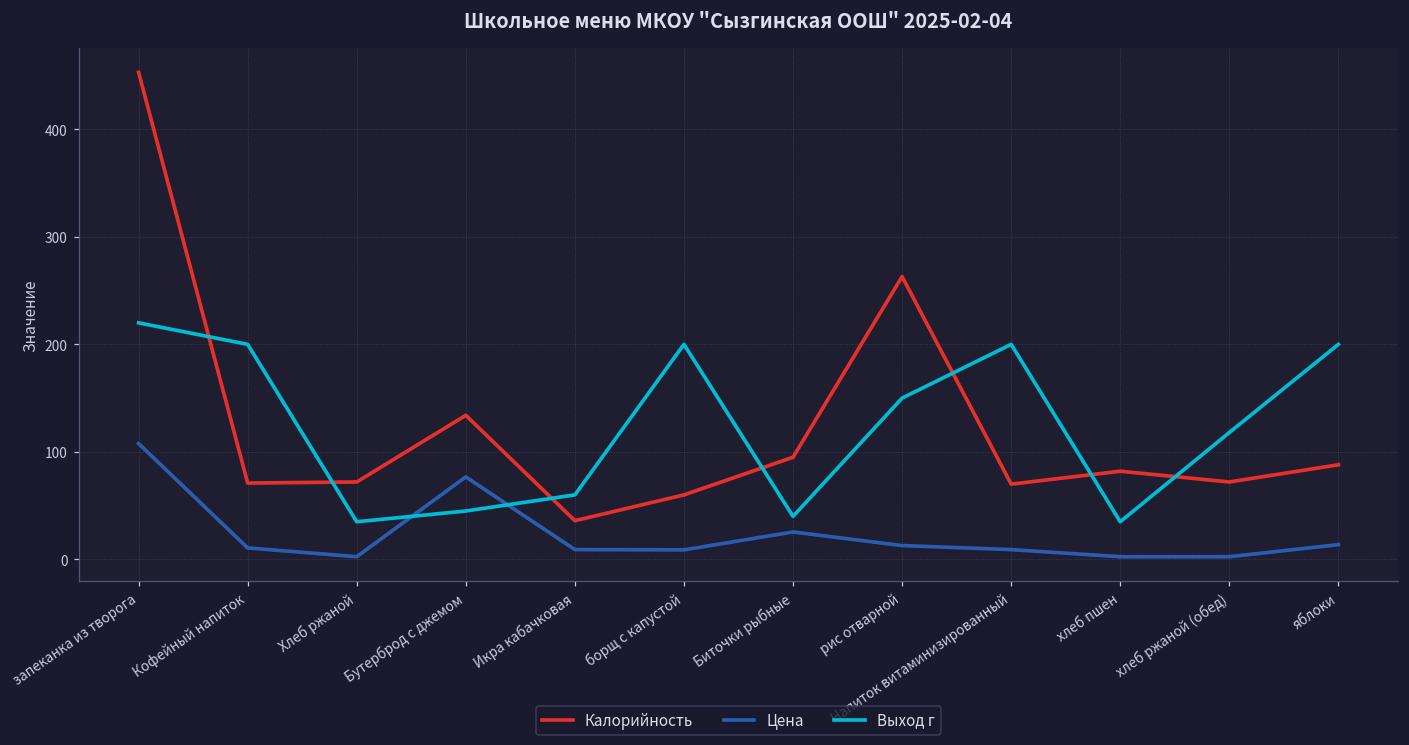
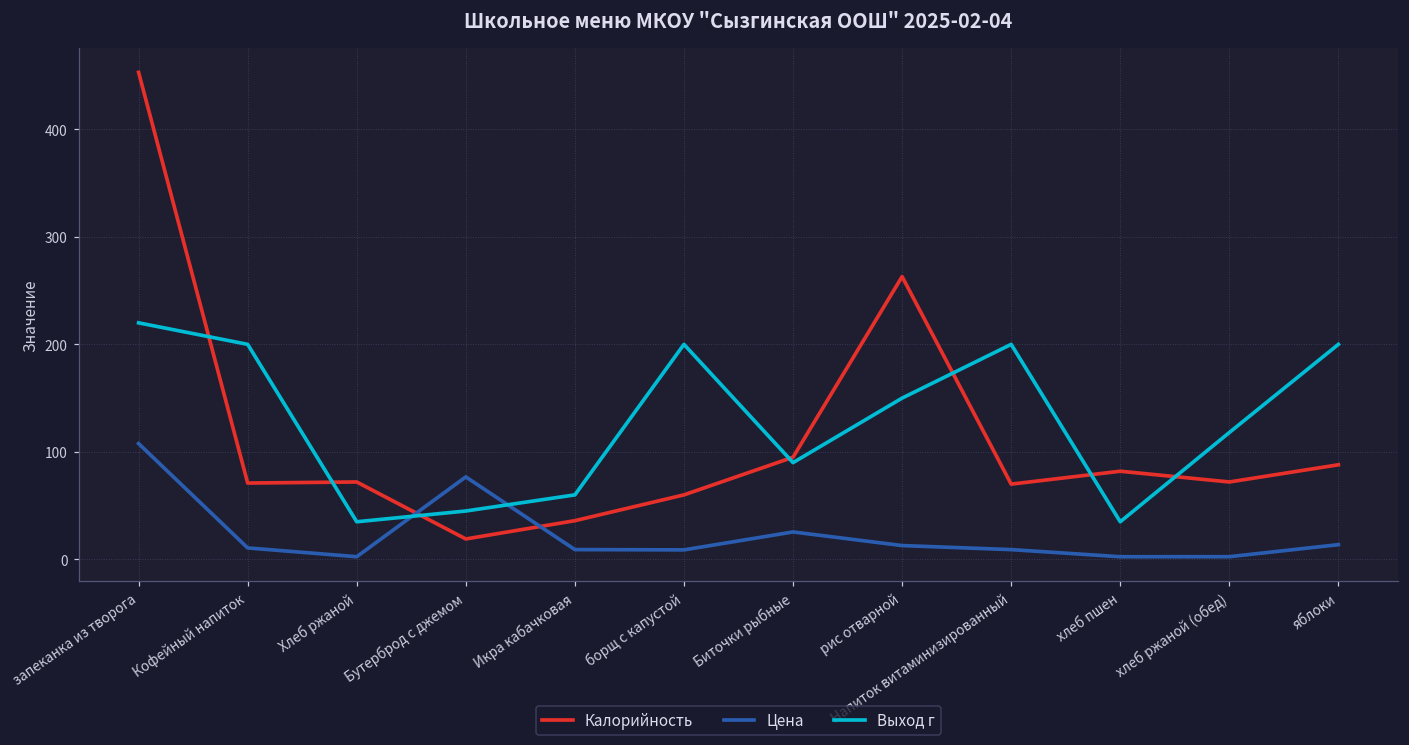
Калорийность, Бутерброд с джемом: 130 -> 20
Выход г, Биточки рыбные: 40 -> 90
